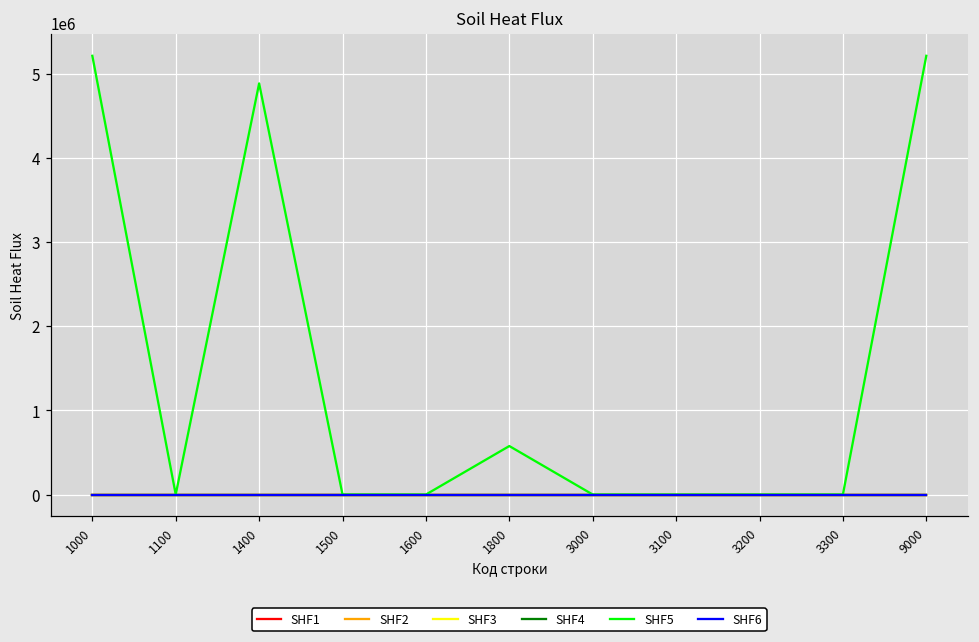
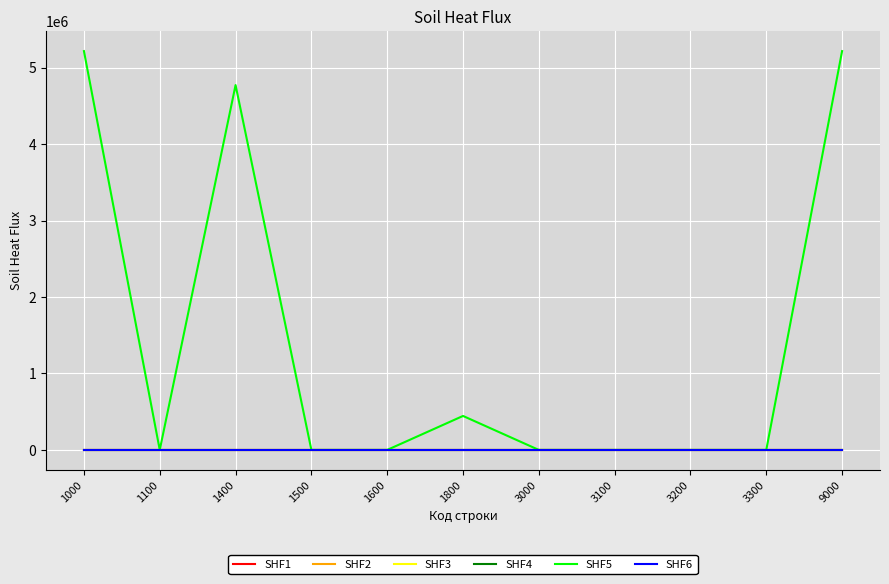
SHF5, 1400: 4900000 -> 4800000
SHF5, 1800: 600000 -> 400000
